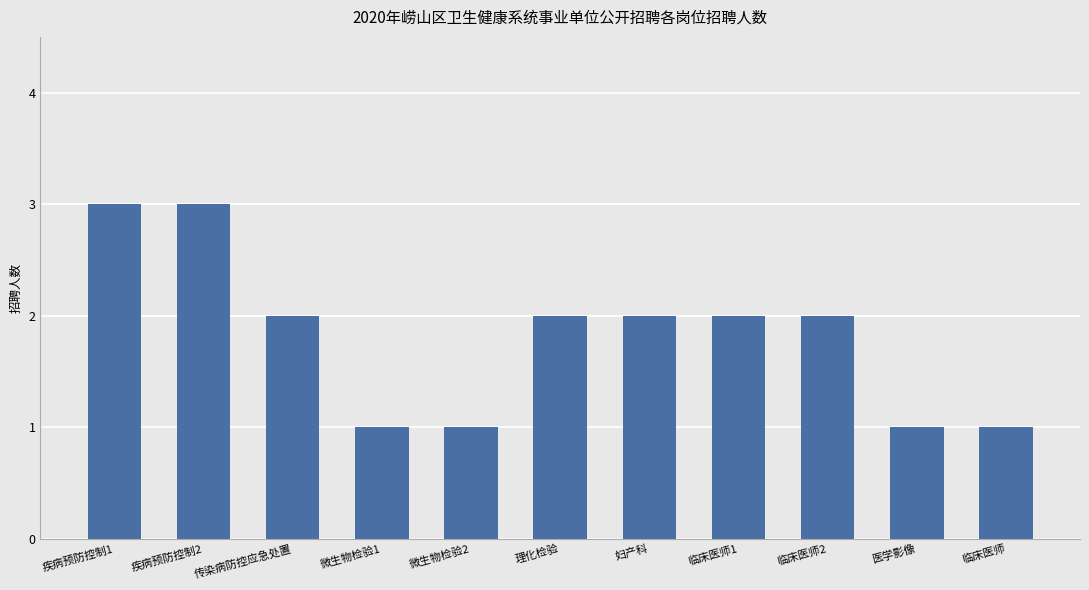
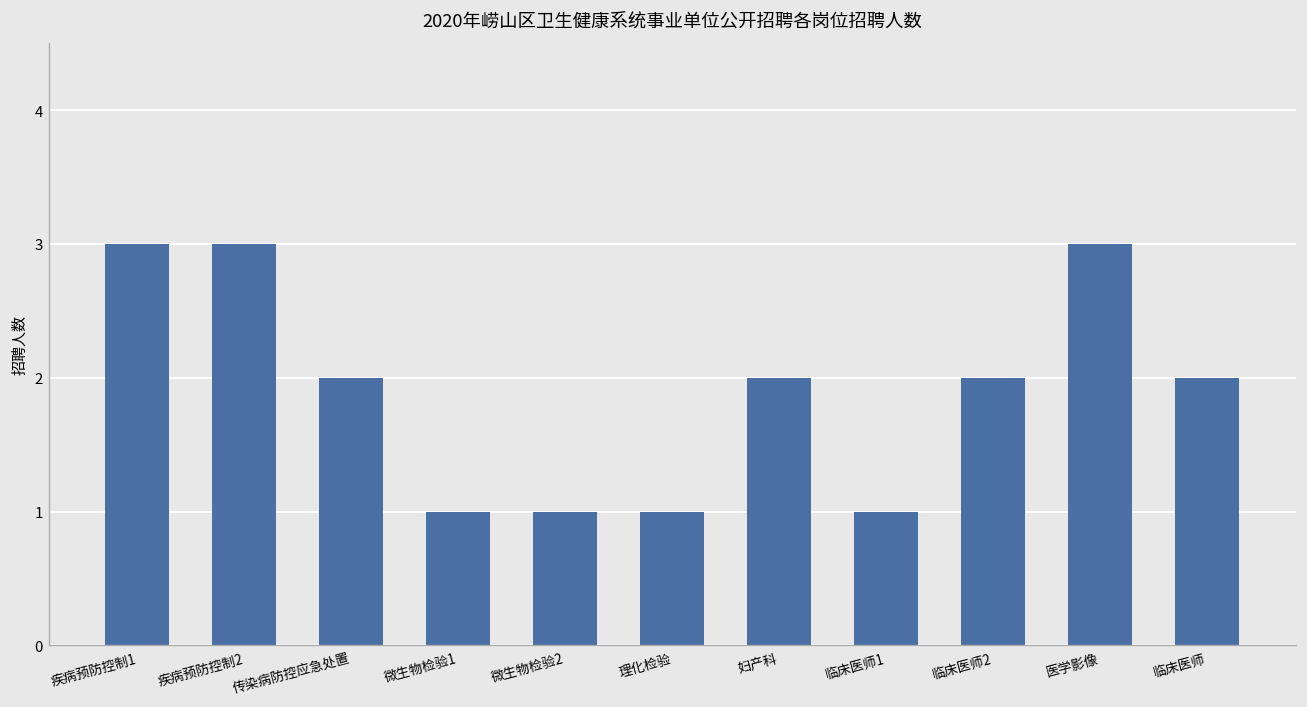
理化检验: 2 -> 1
临床医师1: 2 -> 1
医学影像: 1 -> 3
临床医师: 1 -> 2
